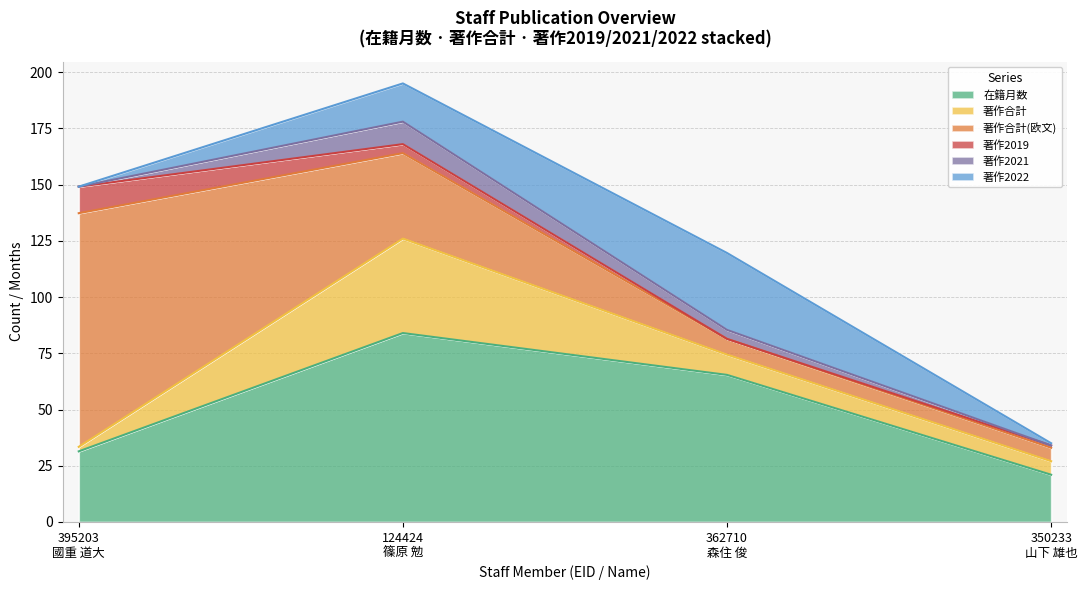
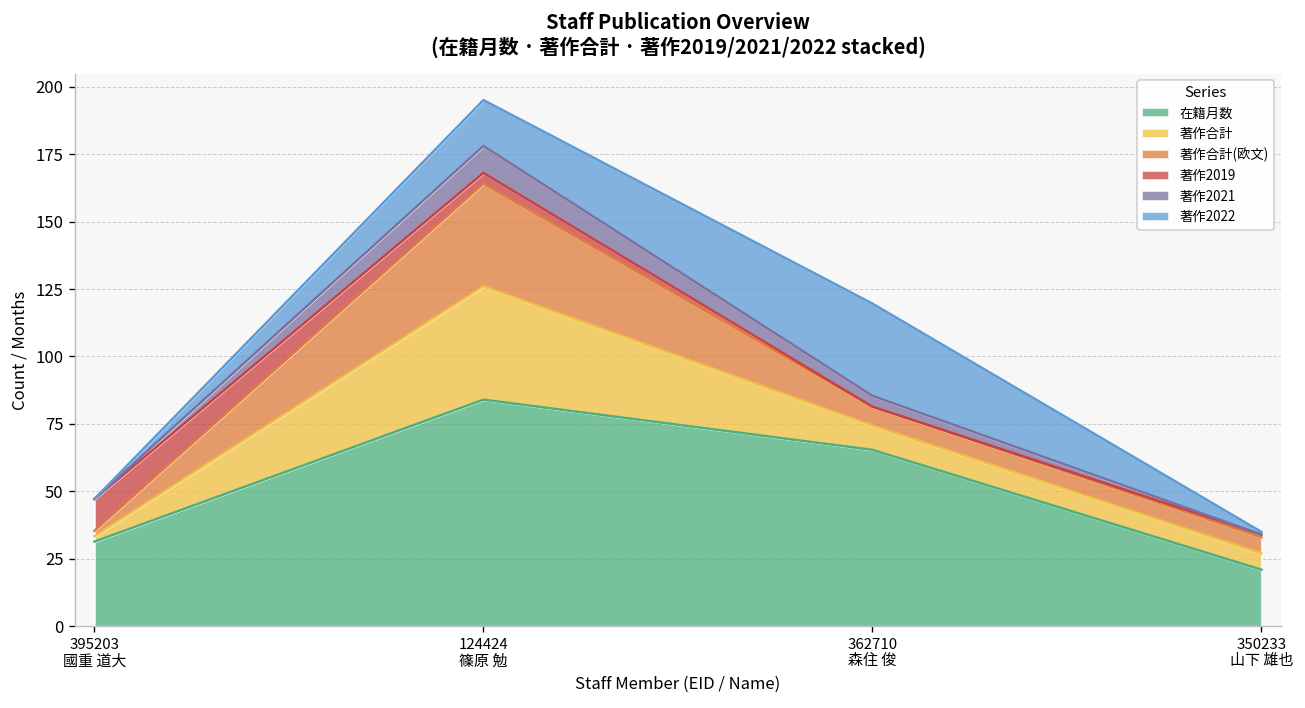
著作合計(欧文), 395203 國重 道大: 104 -> 2
